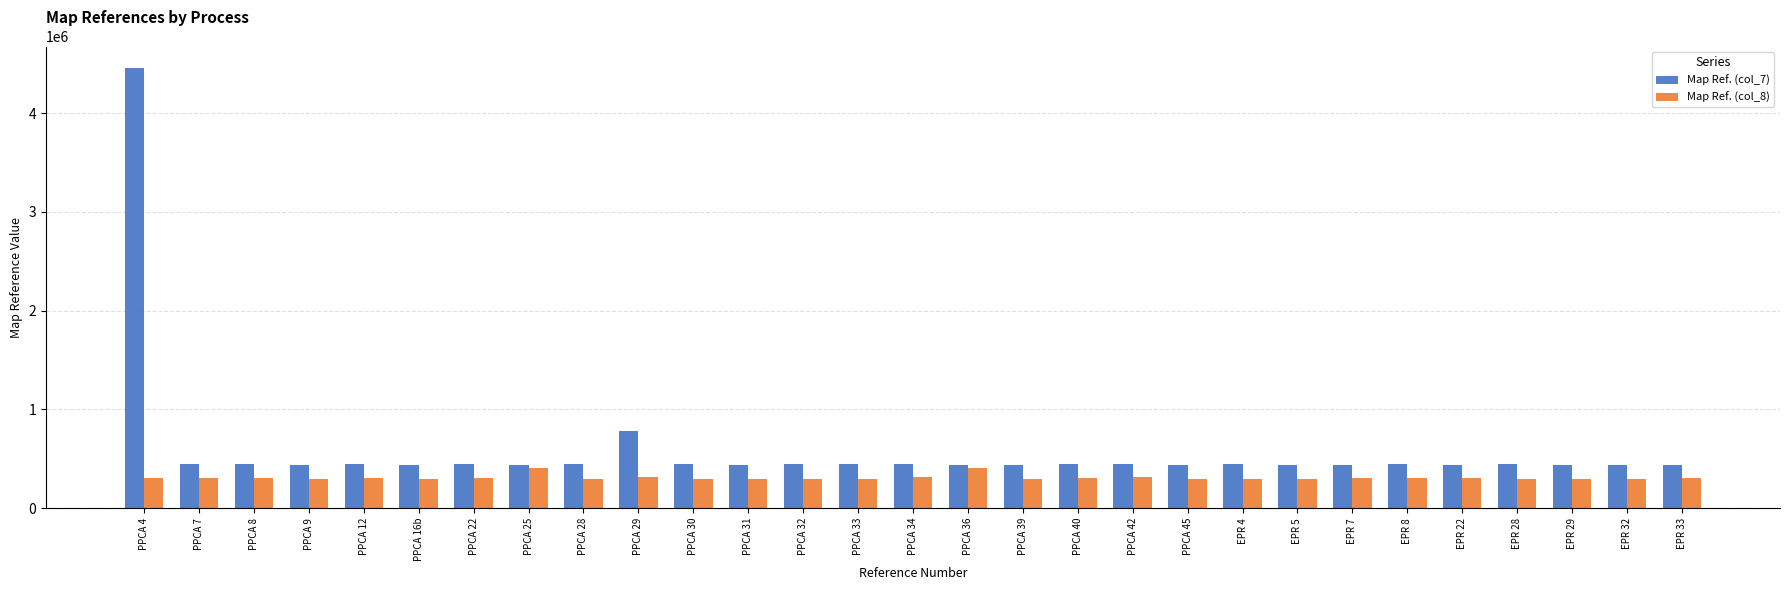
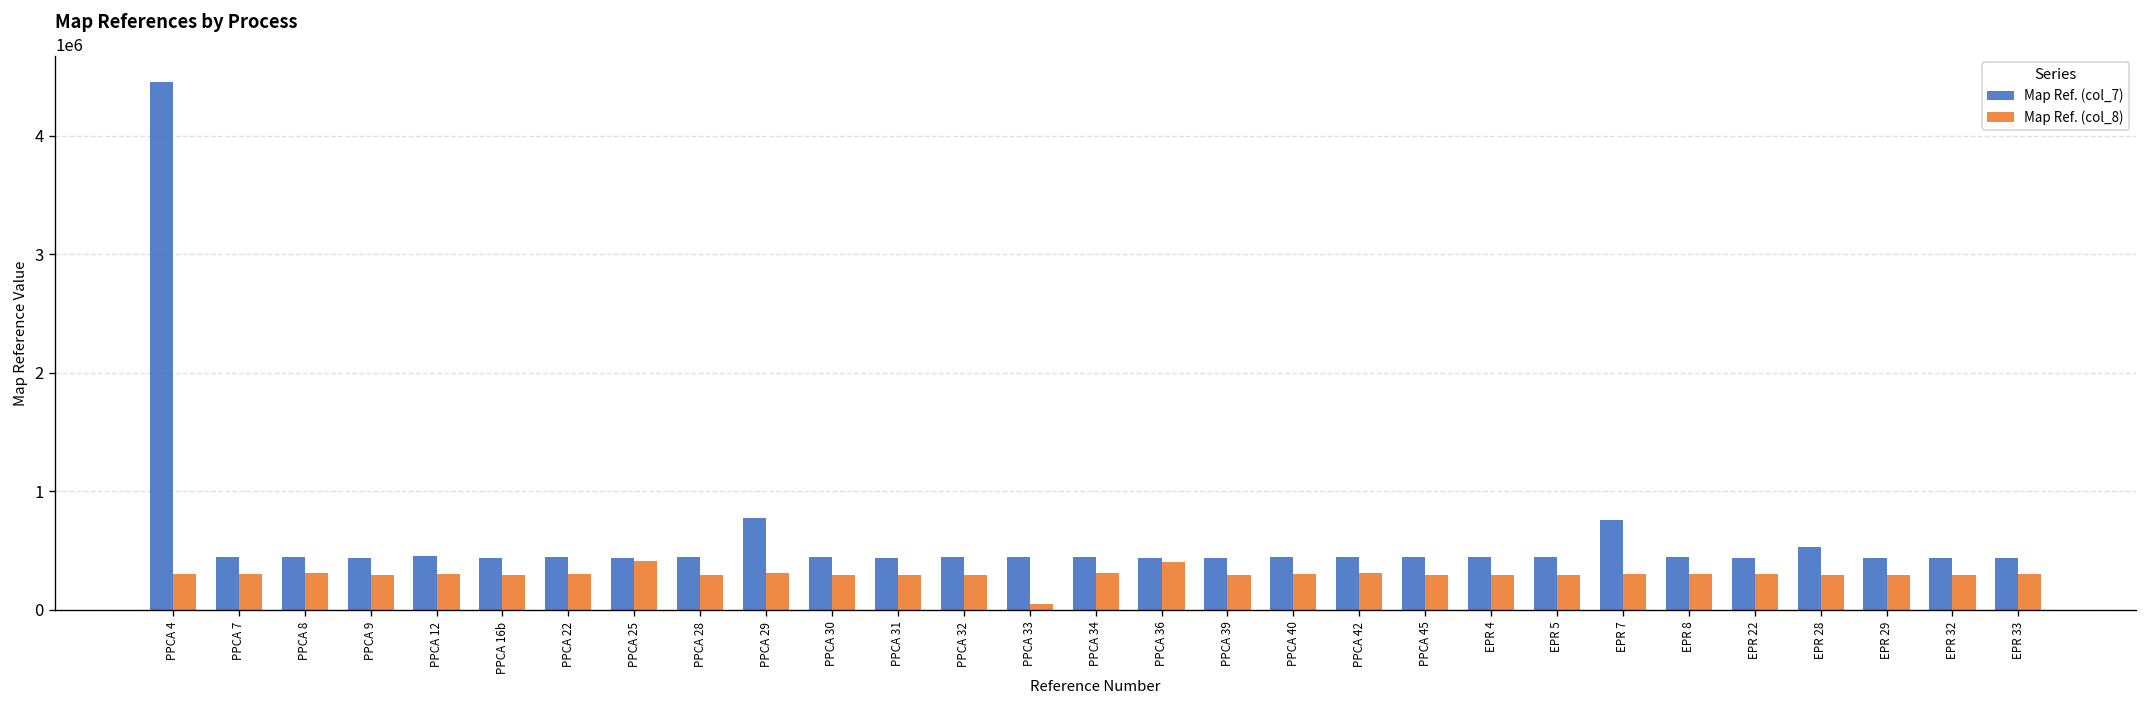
Map Ref. (col_8), PPCA 33: 300000 -> 0
Map Ref. (col_7), EPR 7: 400000 -> 800000
Map Ref. (col_7), EPR 28: 400000 -> 500000
